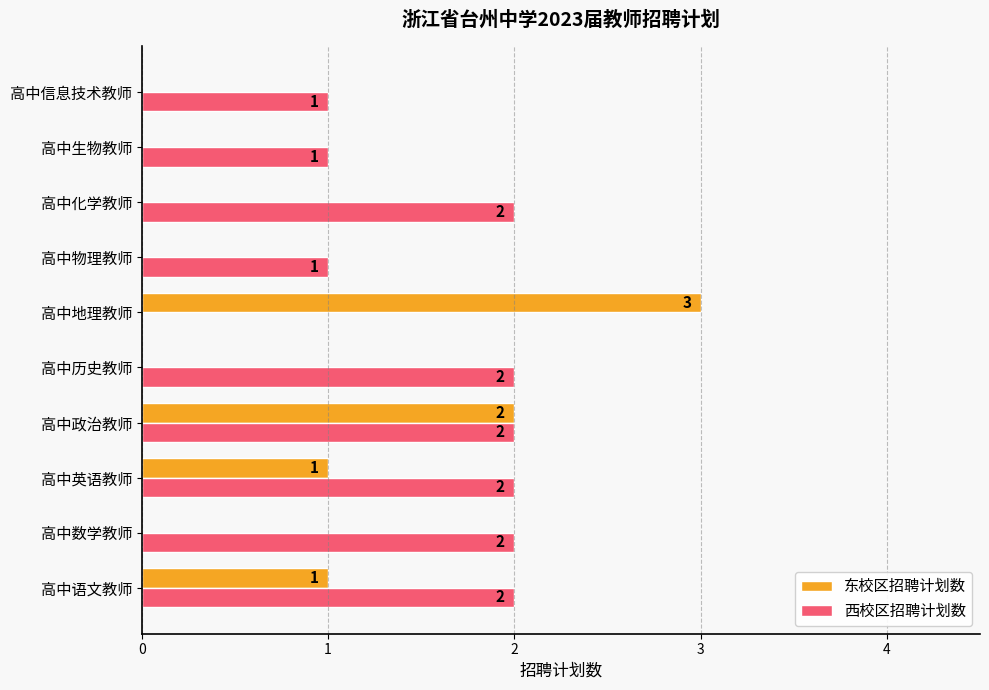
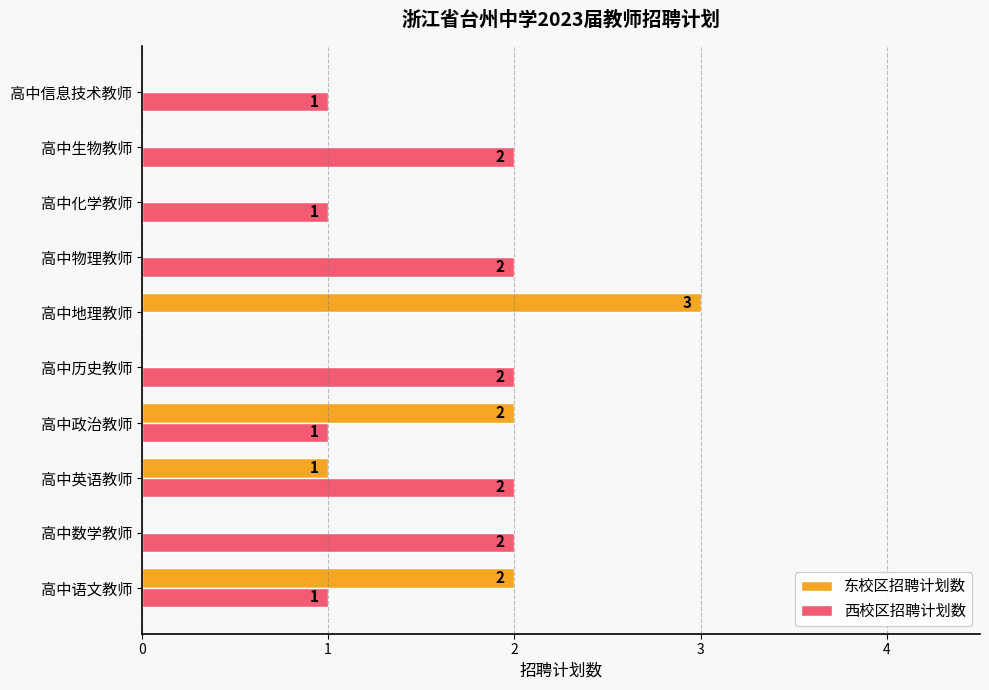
西校区招聘计划数, 高中生物教师: 1 -> 2
西校区招聘计划数, 高中化学教师: 2 -> 1
西校区招聘计划数, 高中物理教师: 1 -> 2
西校区招聘计划数, 高中政治教师: 2 -> 1
东校区招聘计划数, 高中语文教师: 1 -> 2
西校区招聘计划数, 高中语文教师: 2 -> 1
